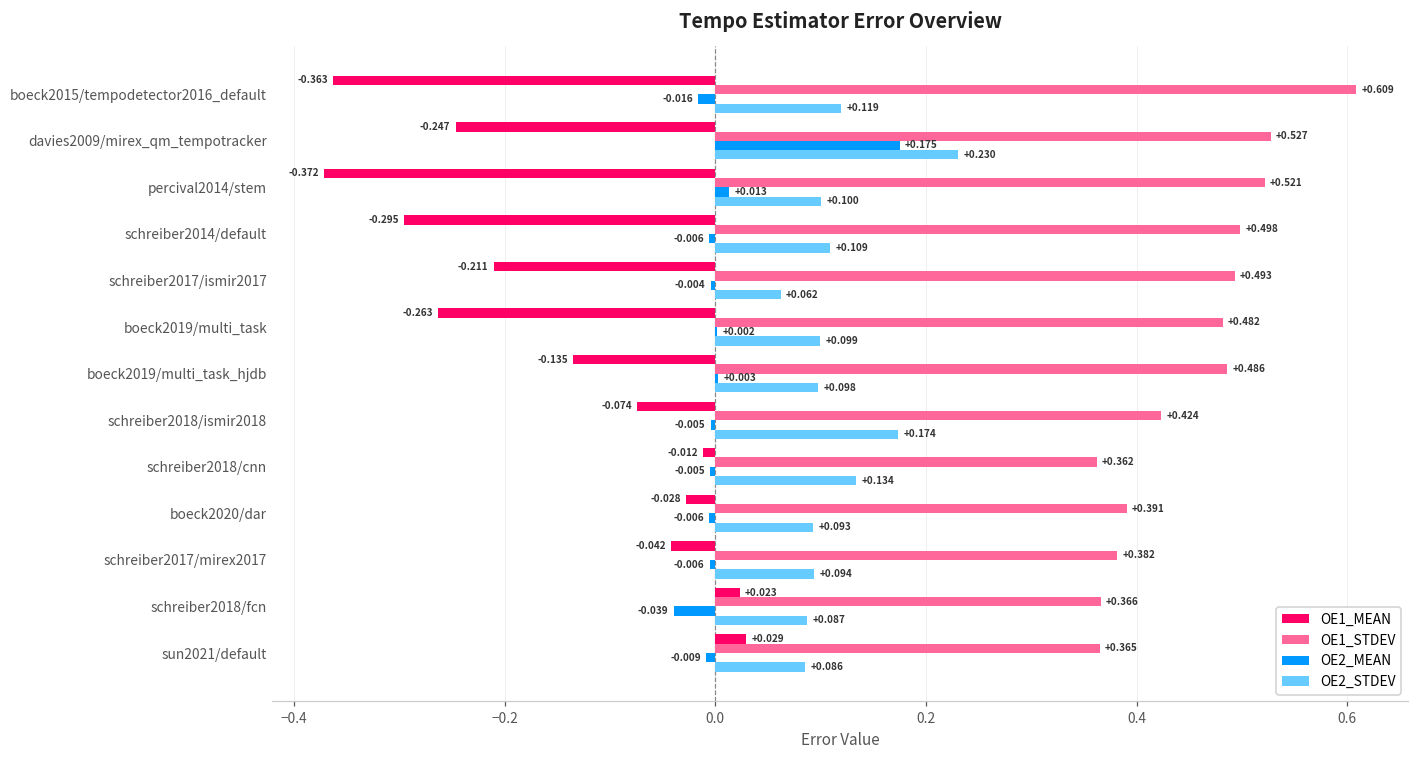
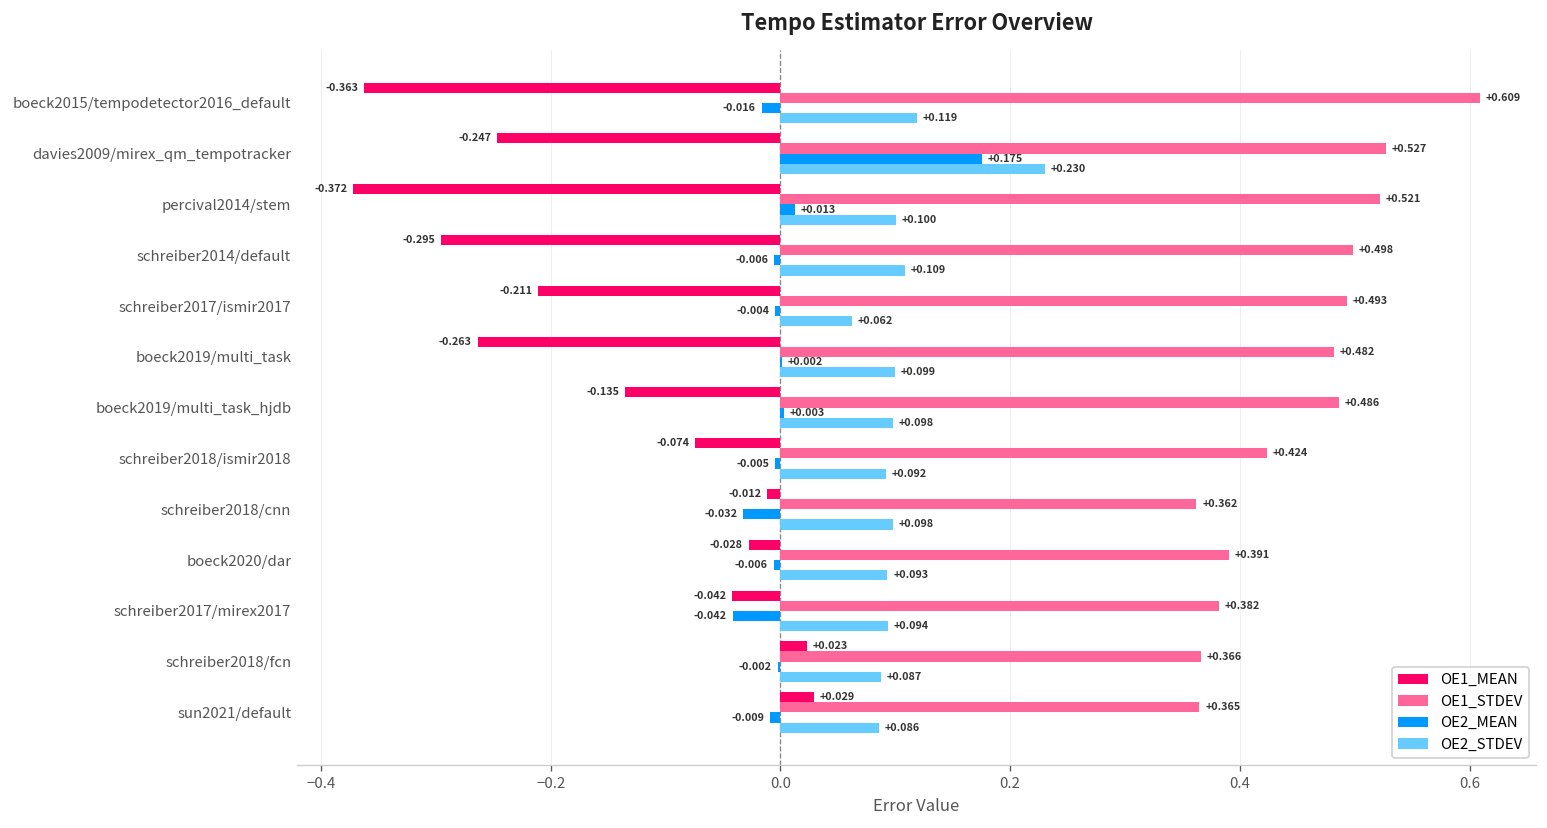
OE2_STDEV, schreiber2018/ismir2018: +0.174 -> +0.092
OE2_MEAN, schreiber2018/cnn: -0.005 -> -0.032
OE2_STDEV, schreiber2018/cnn: +0.134 -> +0.098
OE2_MEAN, schreiber2017/mirex2017: -0.006 -> -0.042
OE2_MEAN, schreiber2018/fcn: -0.039 -> -0.002
